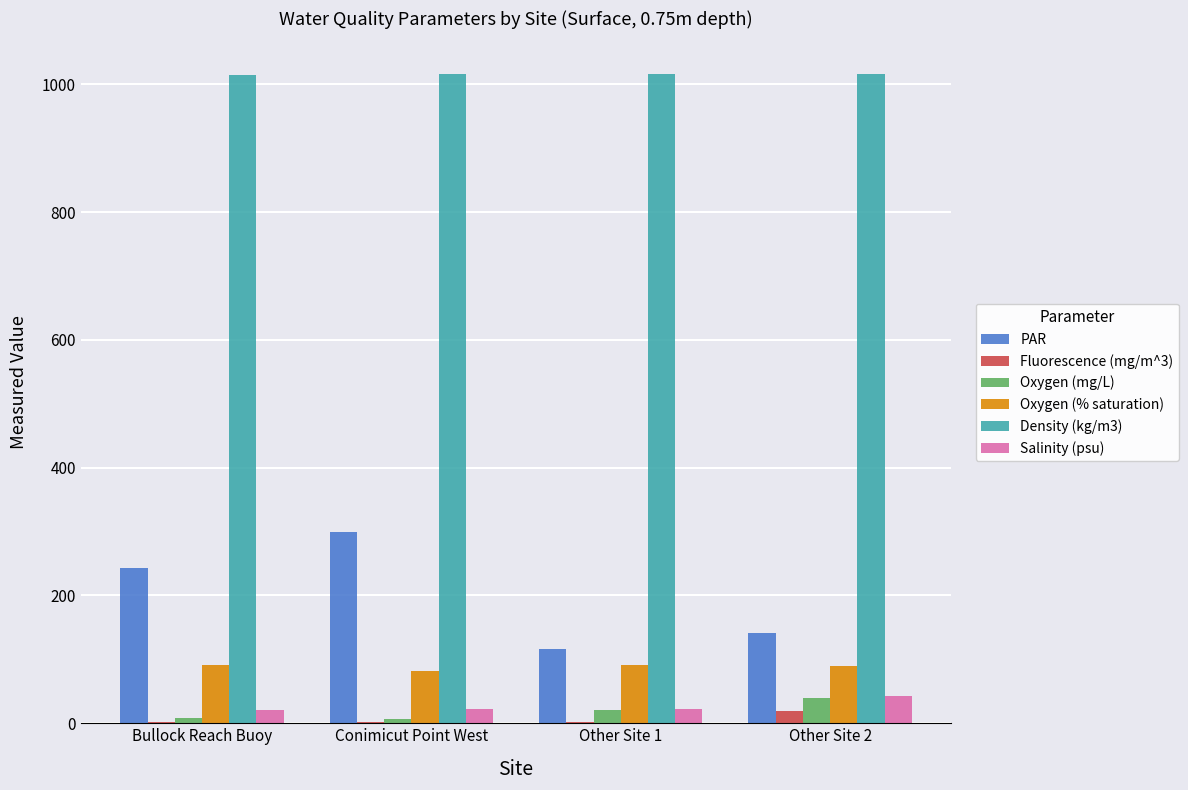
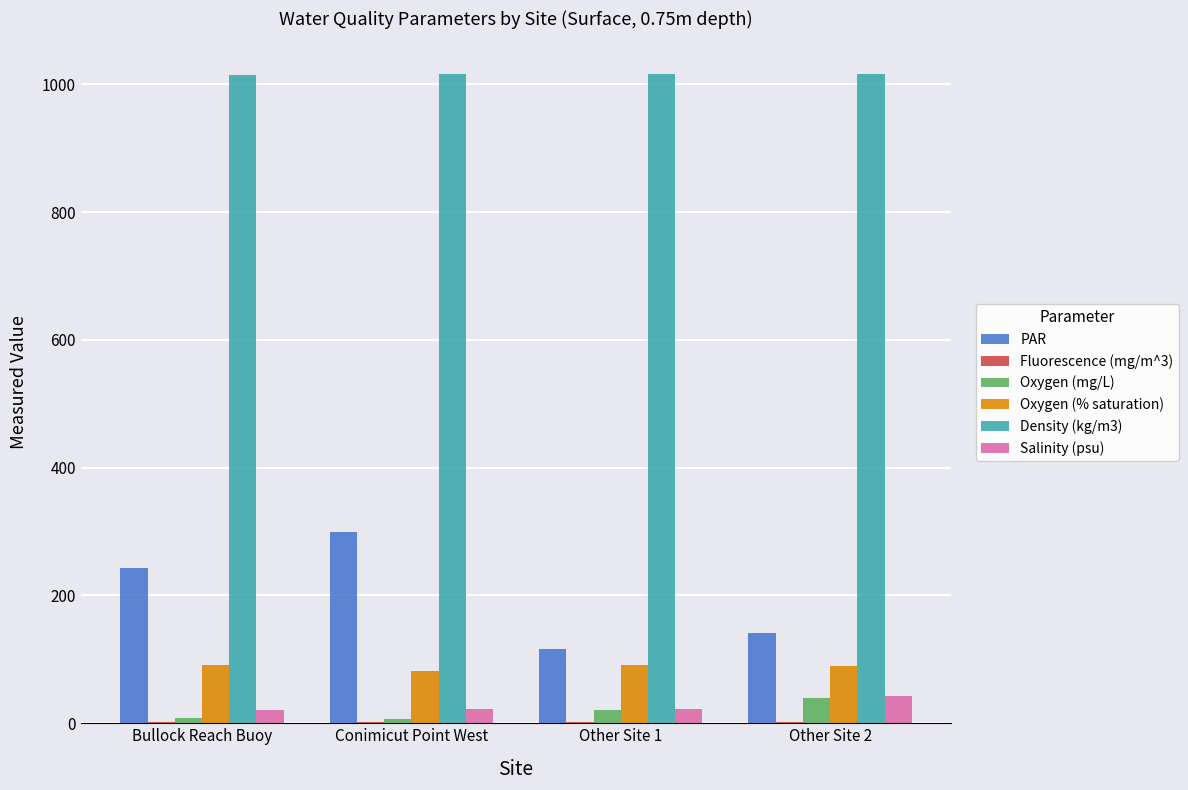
Fluorescence (mg/m^3), Other Site 2: 20 -> 0
